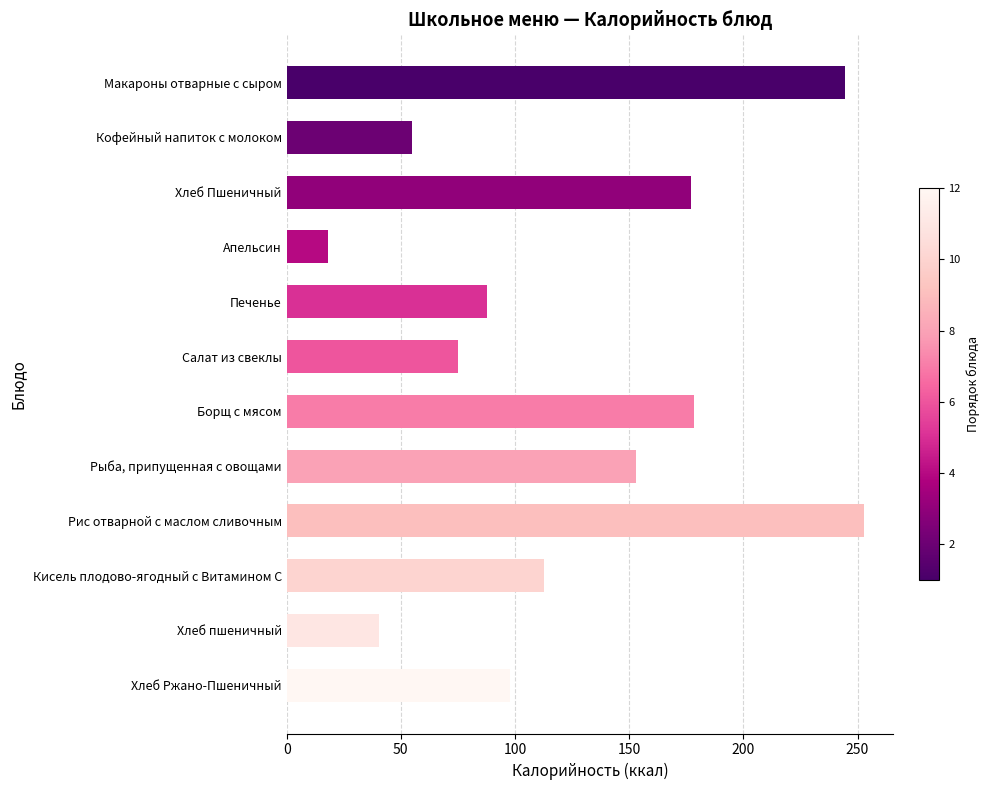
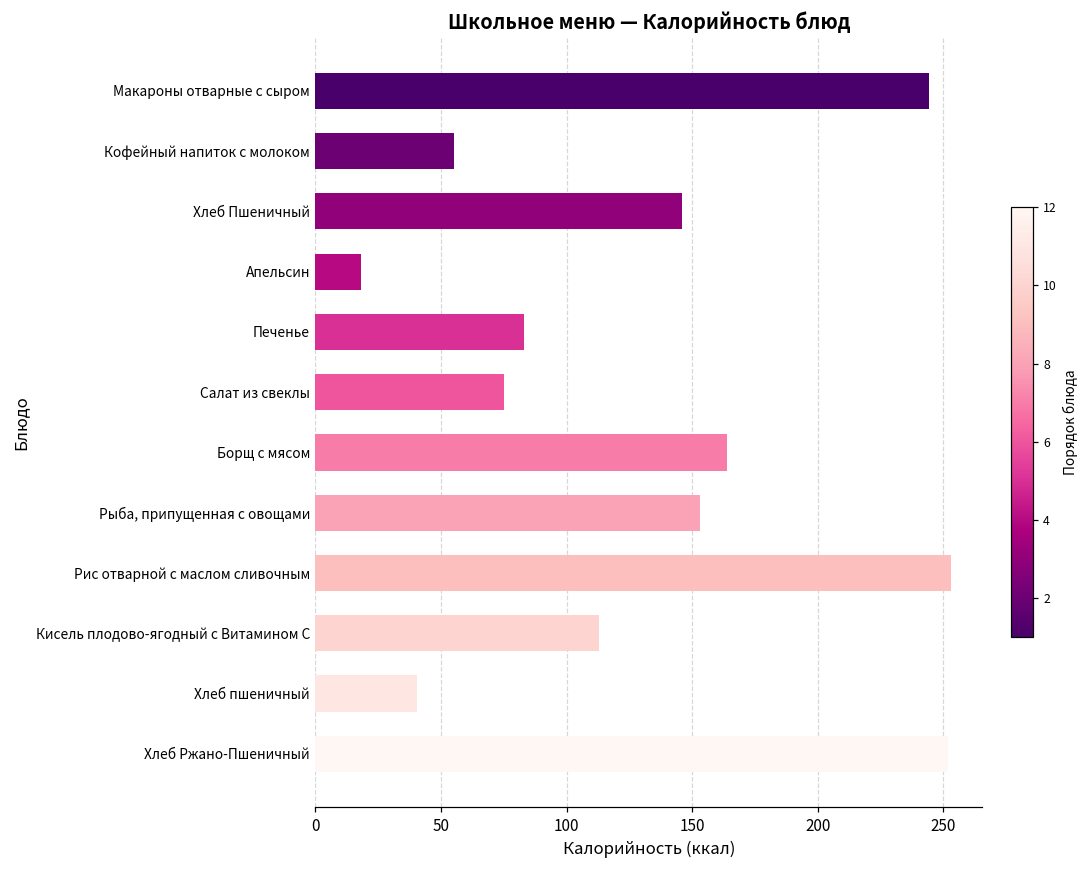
Хлеб Пшеничный: 177 -> 146
Печенье: 88 -> 83
Борщ с мясом: 178 -> 164
Хлеб Ржано-Пшеничный: 98 -> 252
